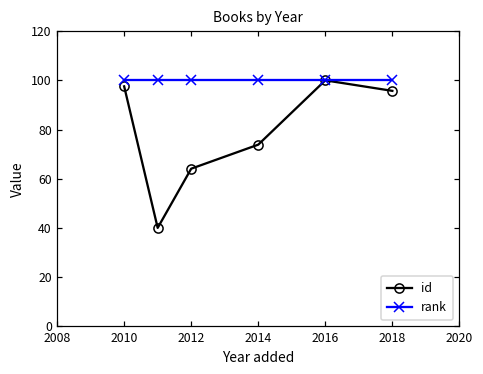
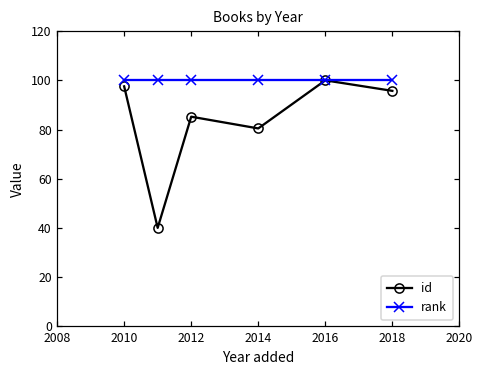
id, 2012: 64 -> 85
id, 2014: 74 -> 80
